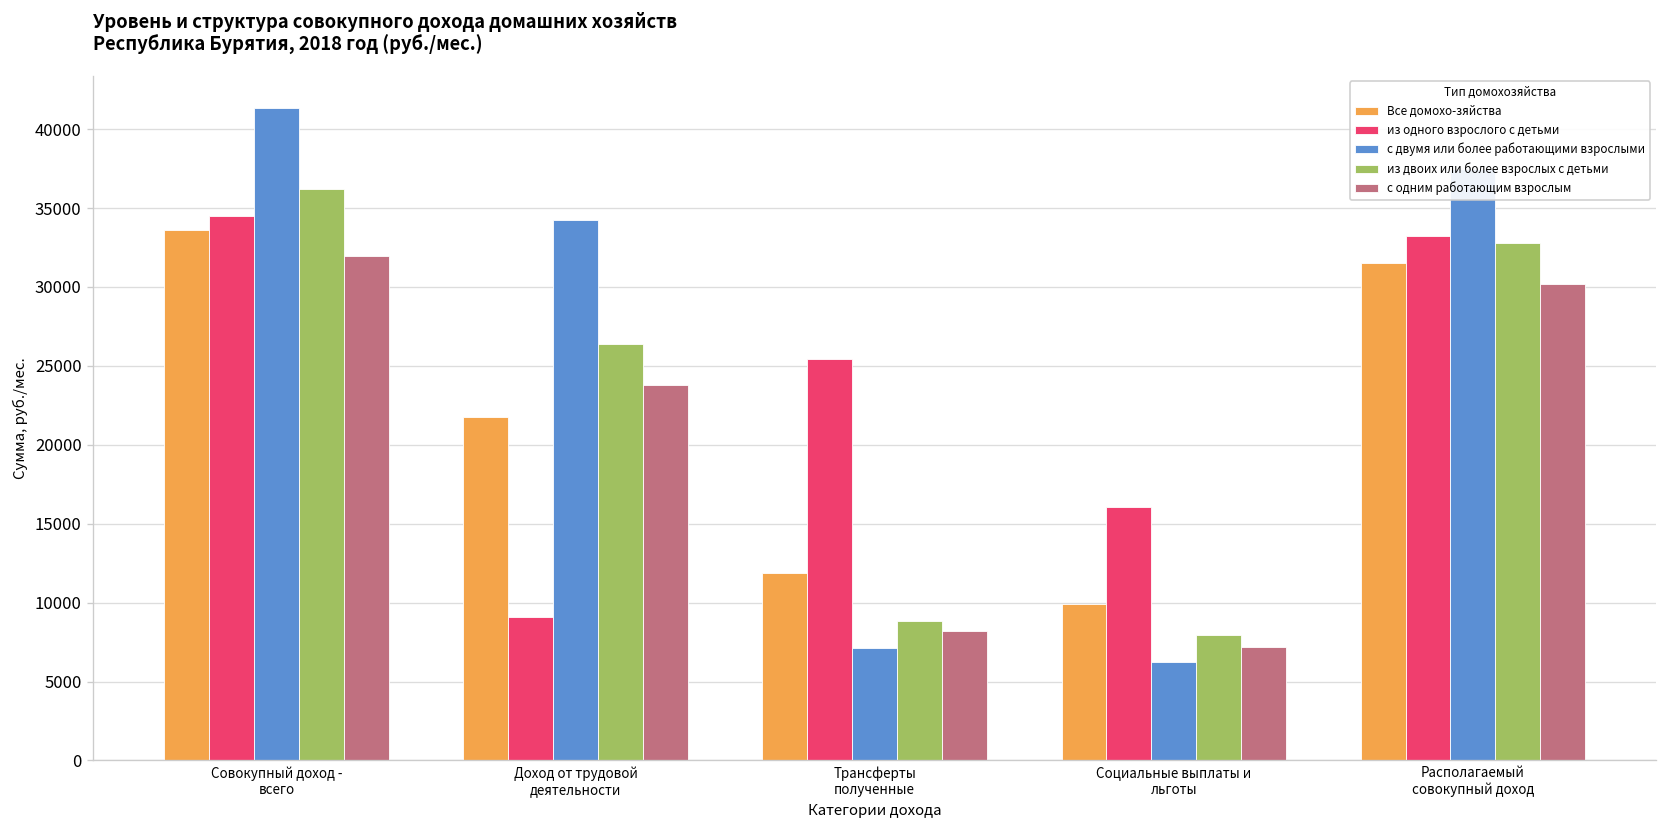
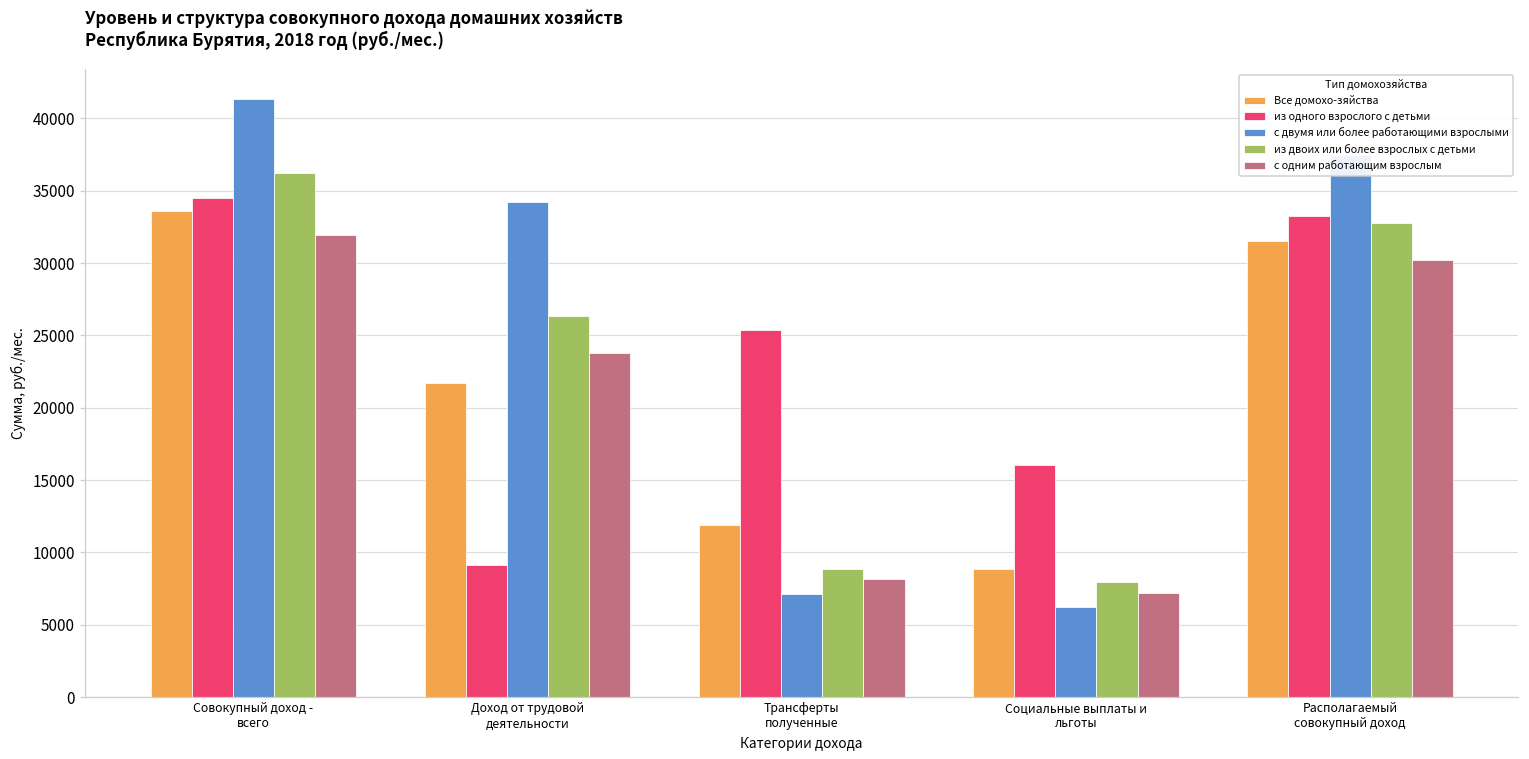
Все домохо-зяйства, Социальные выплаты и льготы: 9900 -> 8900
